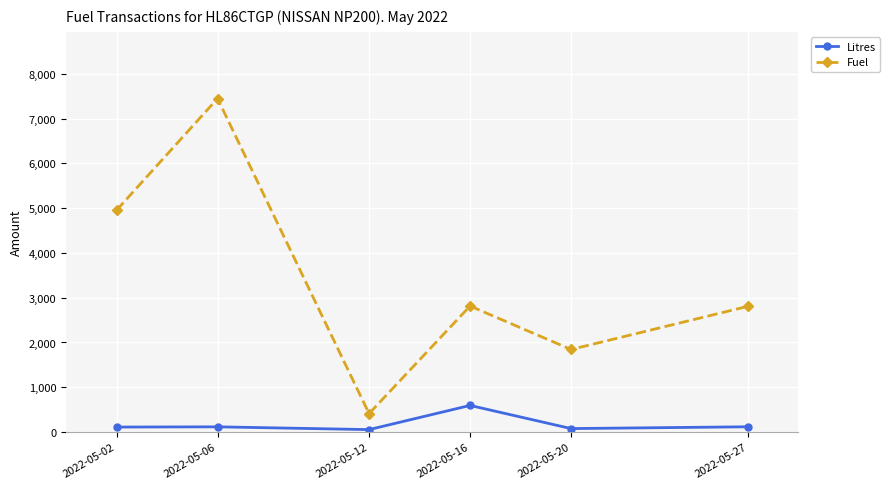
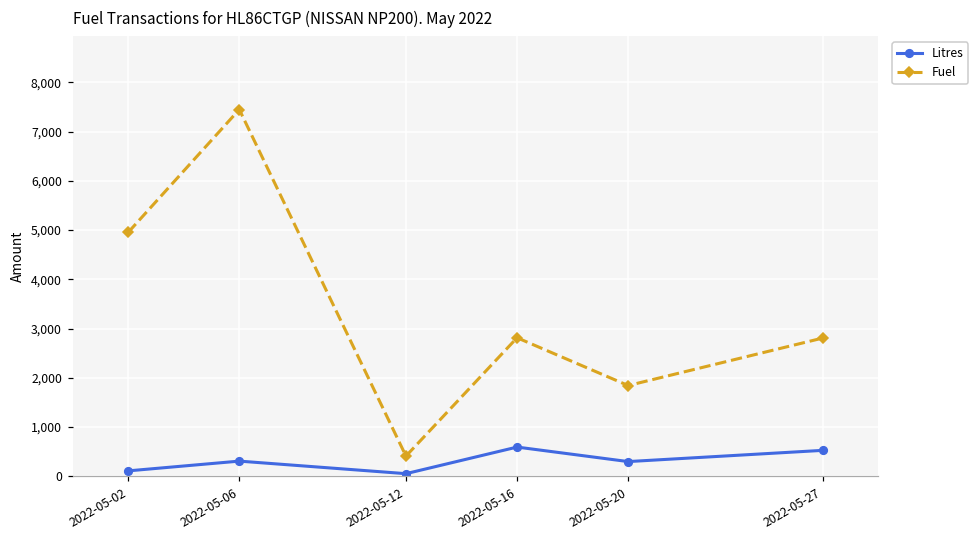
Litres, 2022-05-06: 100 -> 300
Litres, 2022-05-20: 100 -> 300
Litres, 2022-05-27: 100 -> 500
